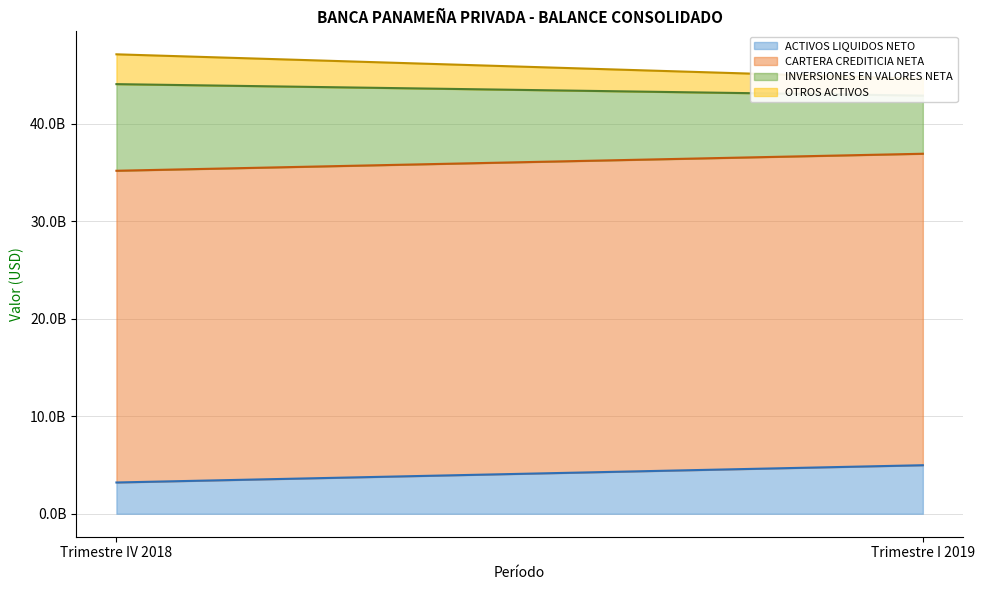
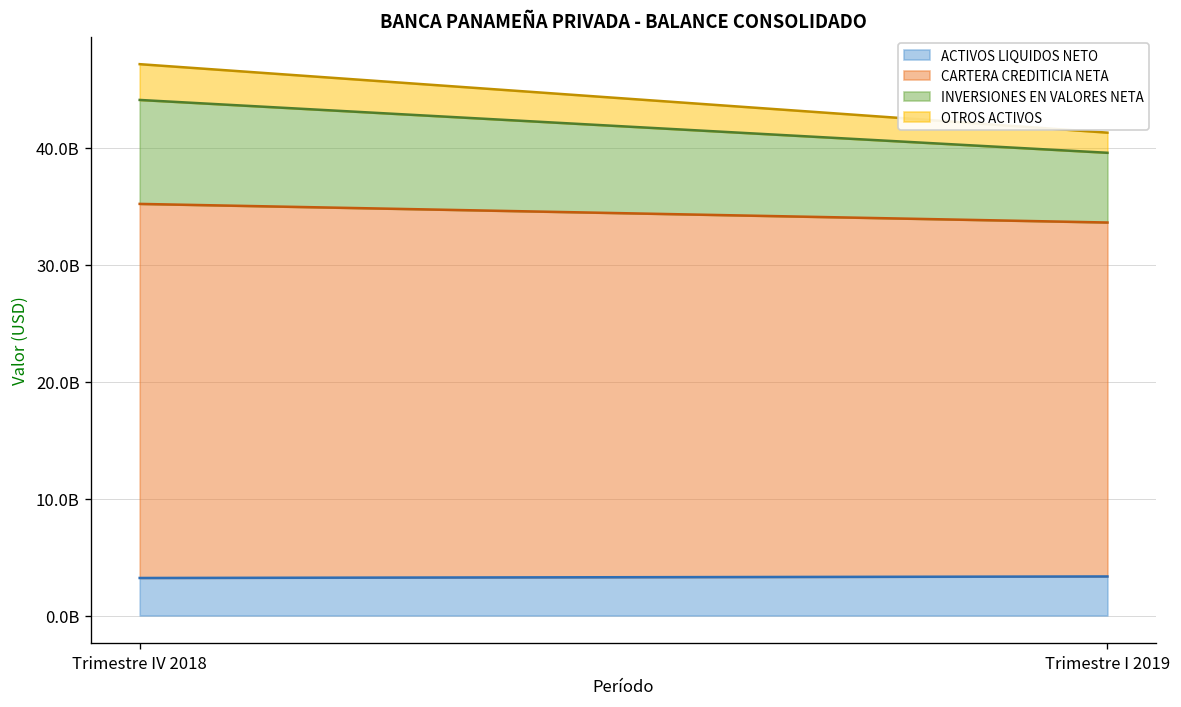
ACTIVOS LIQUIDOS NETO, Trimestre I 2019: 5000000000 -> 3000000000
CARTERA CREDITICIA NETA, Trimestre I 2019: 32000000000 -> 30000000000
